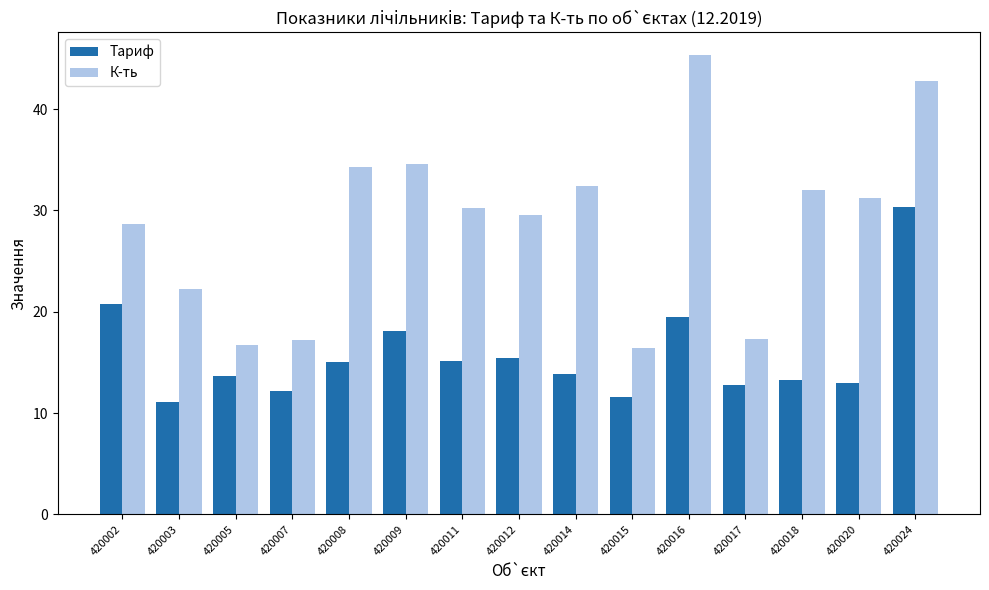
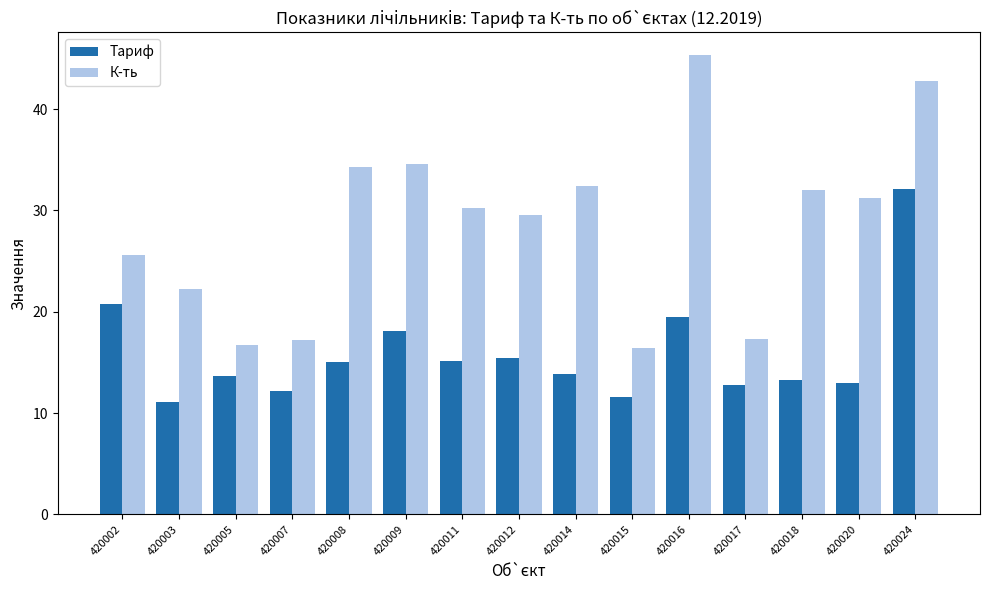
К-ть, 420002: 28.6 -> 25.6
Тариф, 420024: 30.3 -> 32.1
